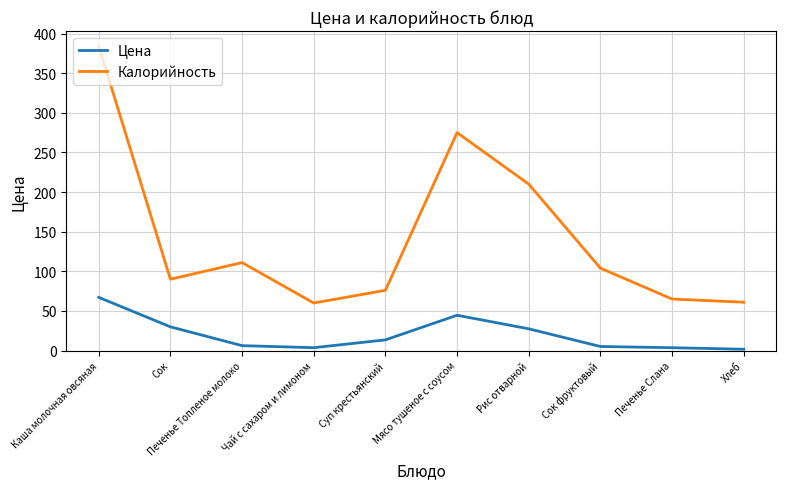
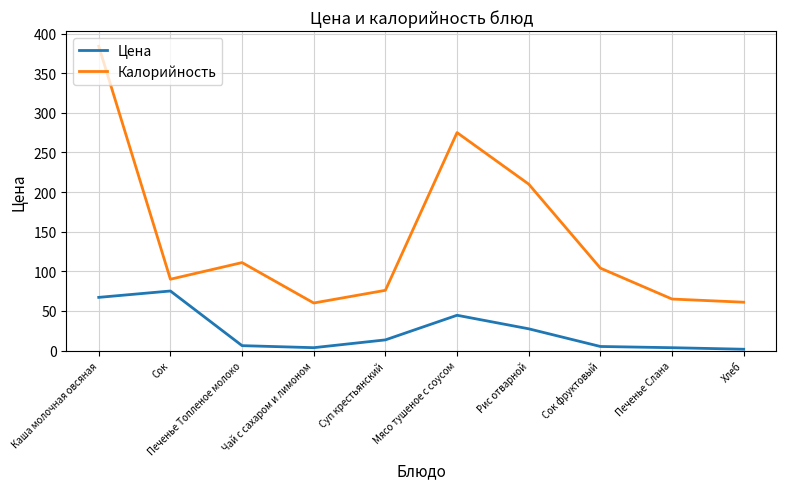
Цена, Сок: 30 -> 80
